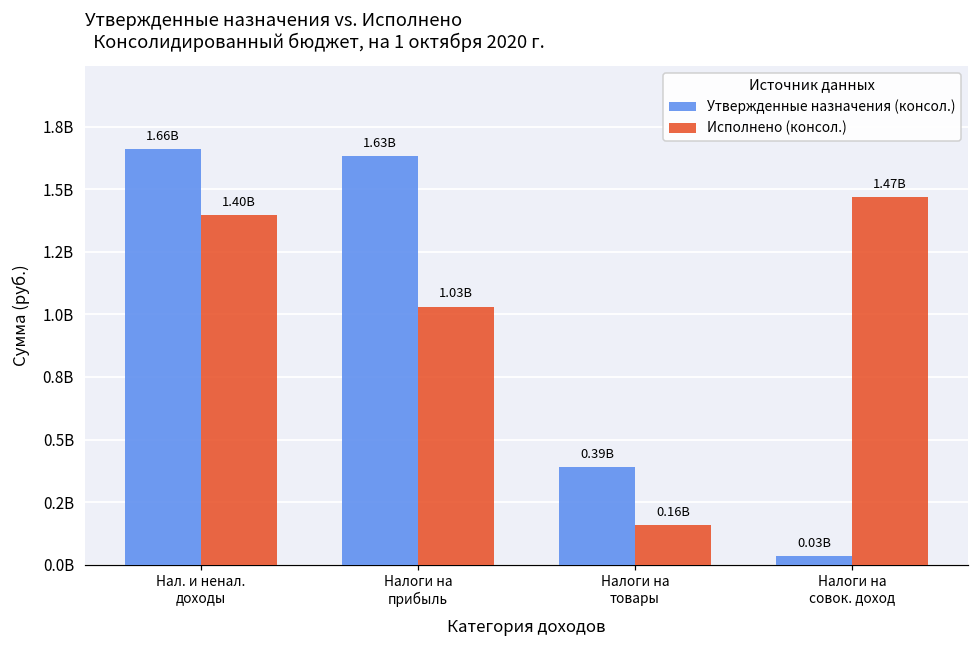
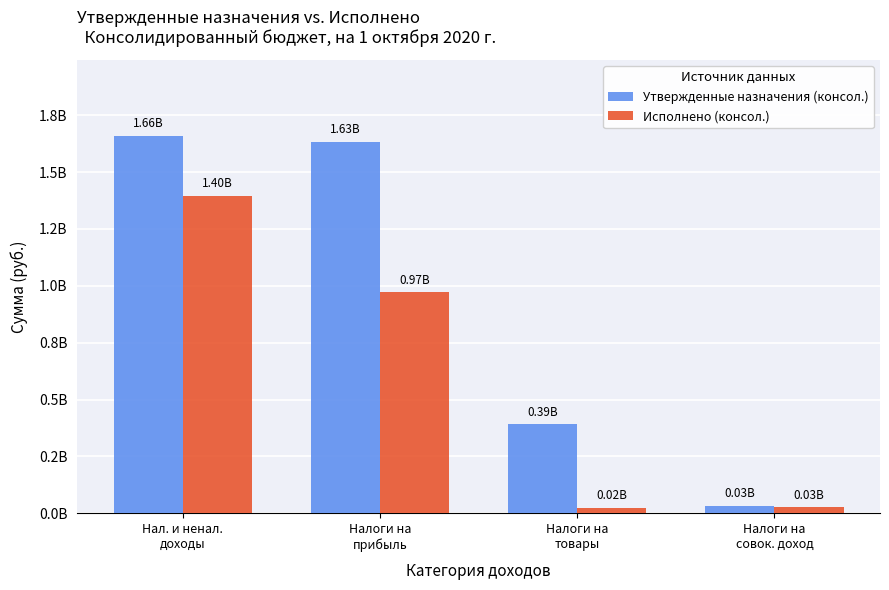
Исполнено (консол.), Налоги на прибыль: 1.03B -> 0.97B
Исполнено (консол.), Налоги на товары: 0.16B -> 0.02B
Исполнено (консол.), Налоги на совок. доход: 1.47B -> 0.03B
